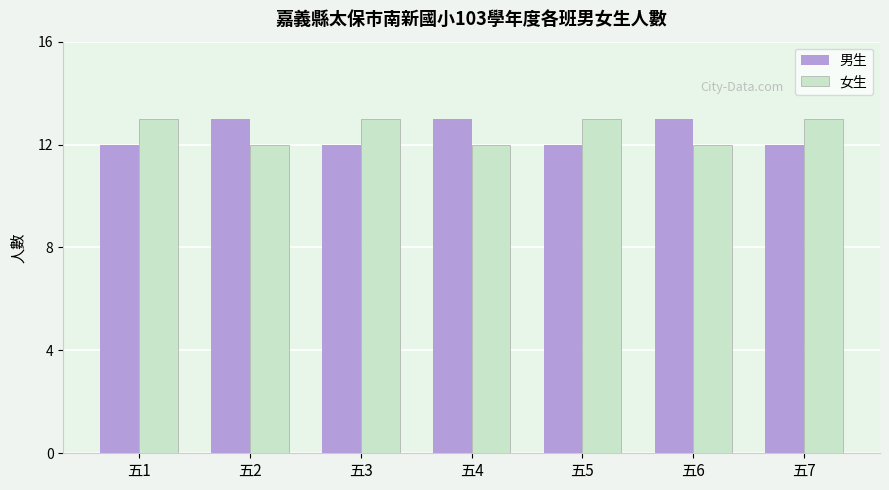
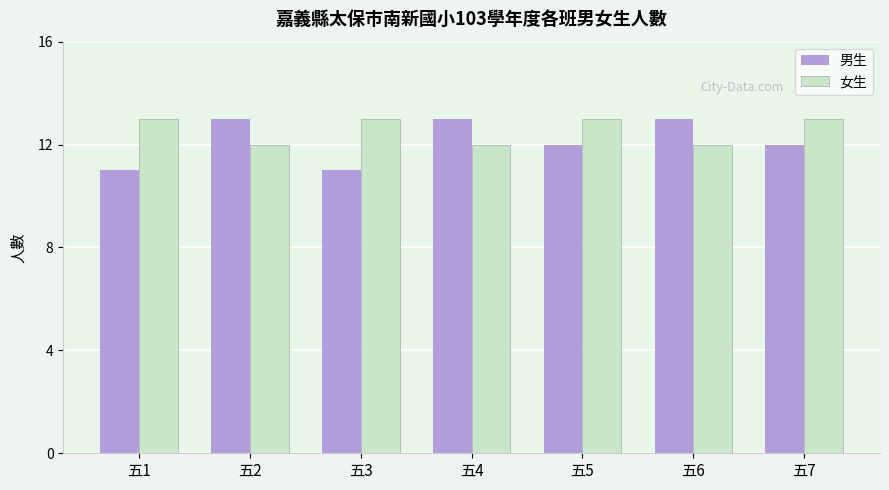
男生, 五1: 12 -> 11
男生, 五3: 12 -> 11
